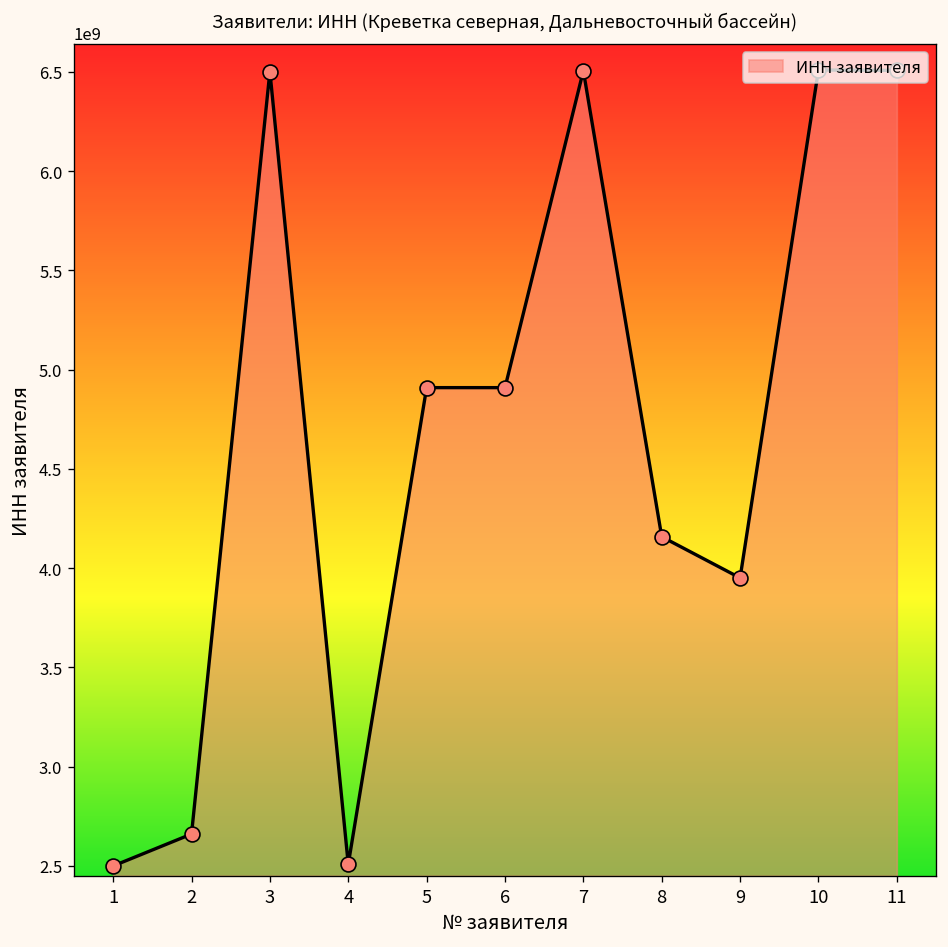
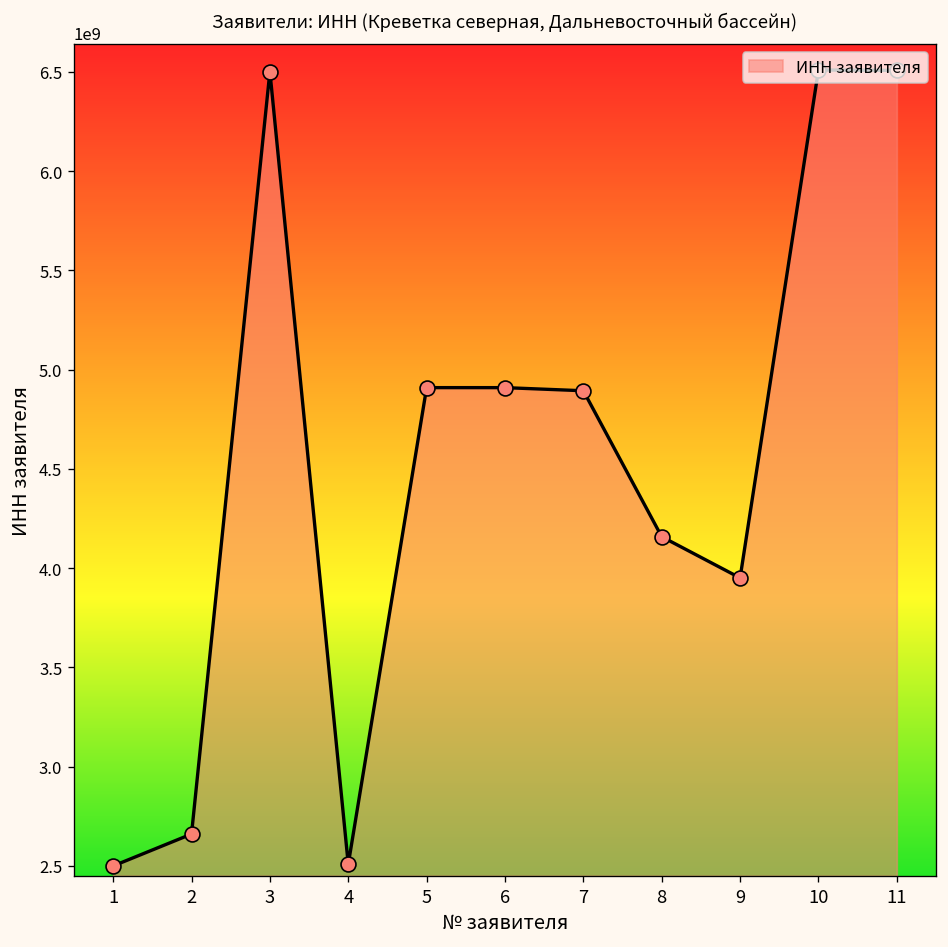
7: 6510000000 -> 4890000000
